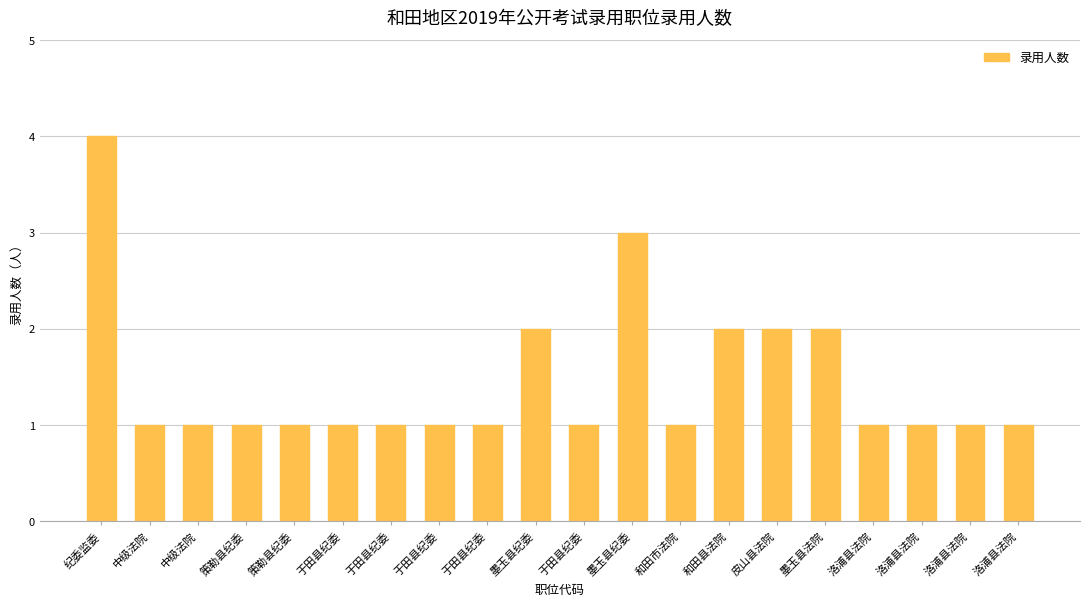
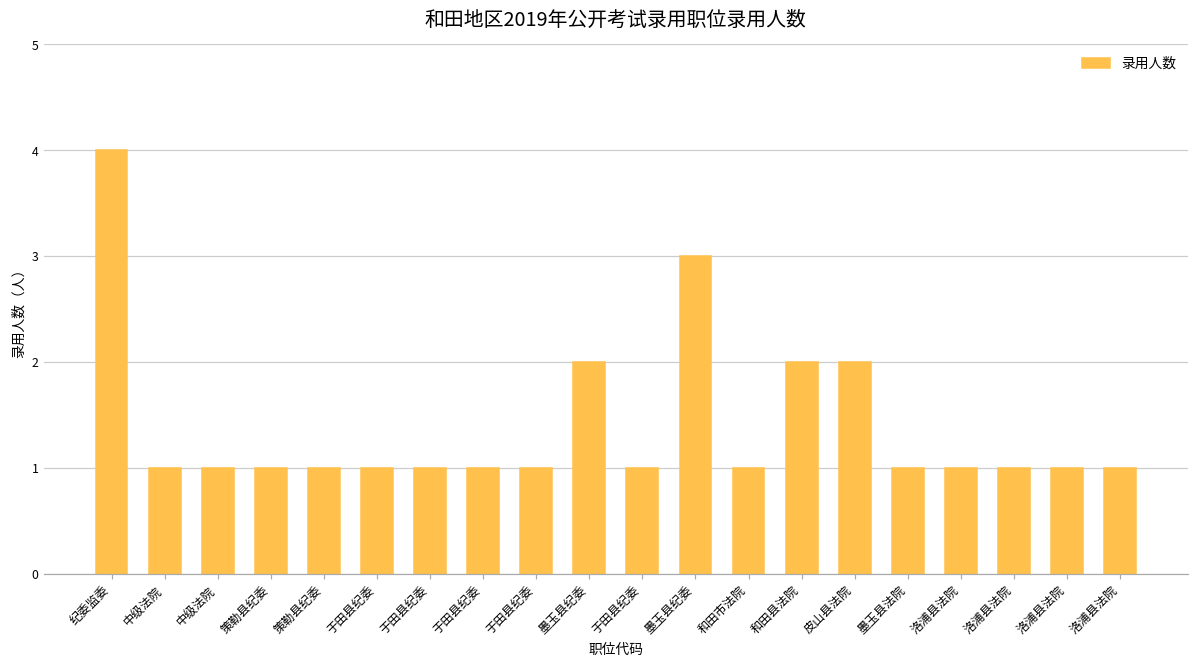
墨玉县法院: 2 -> 1
